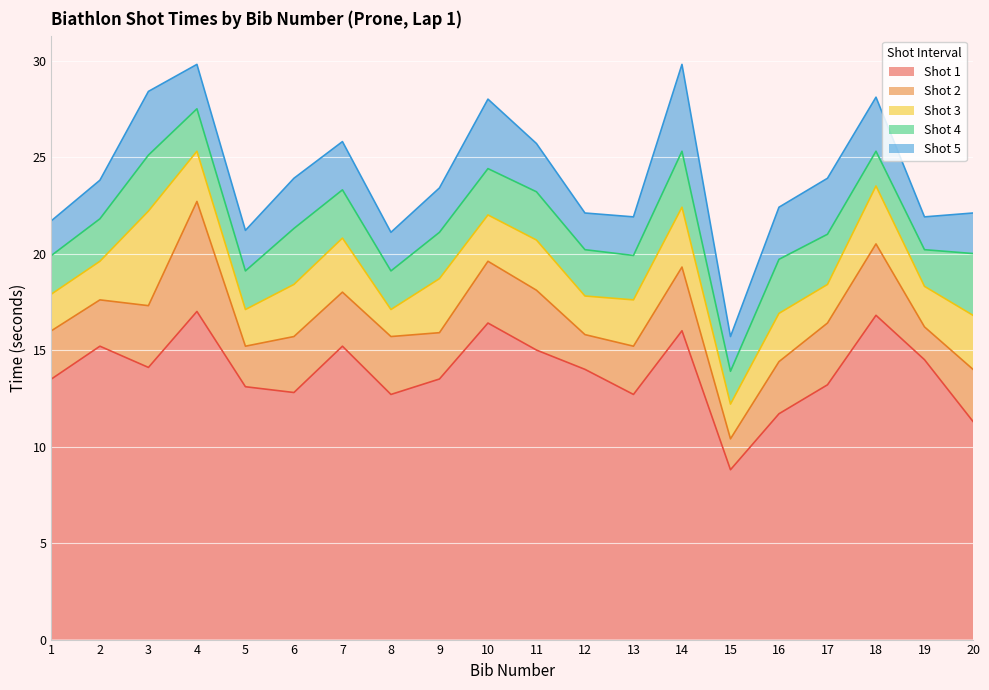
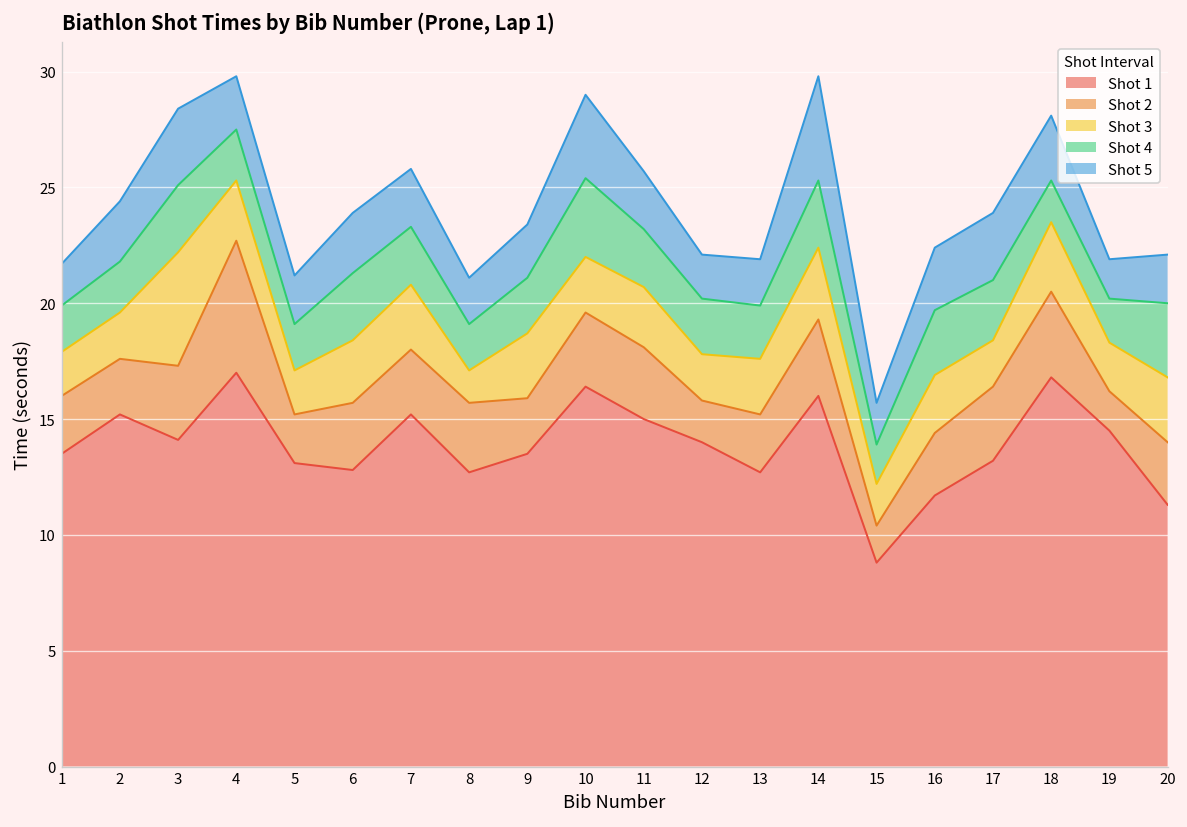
Shot 5, 2: 2.0 -> 2.6
Shot 4, 10: 2.4 -> 3.4
